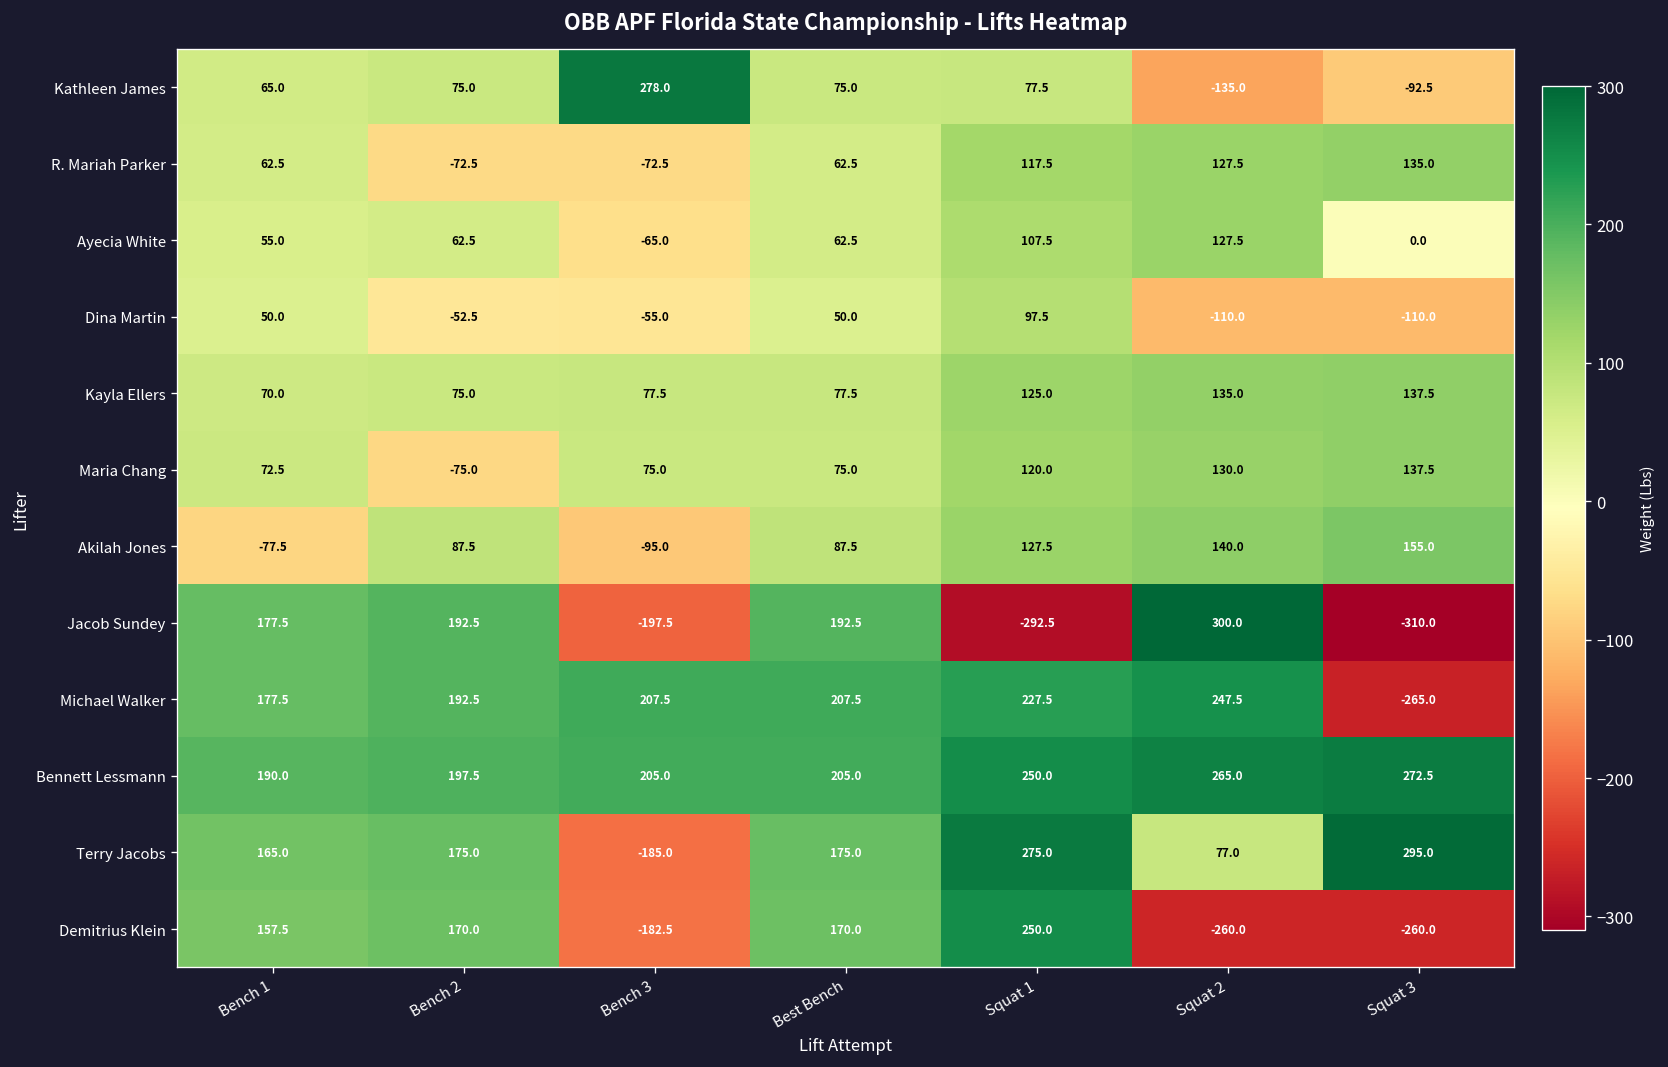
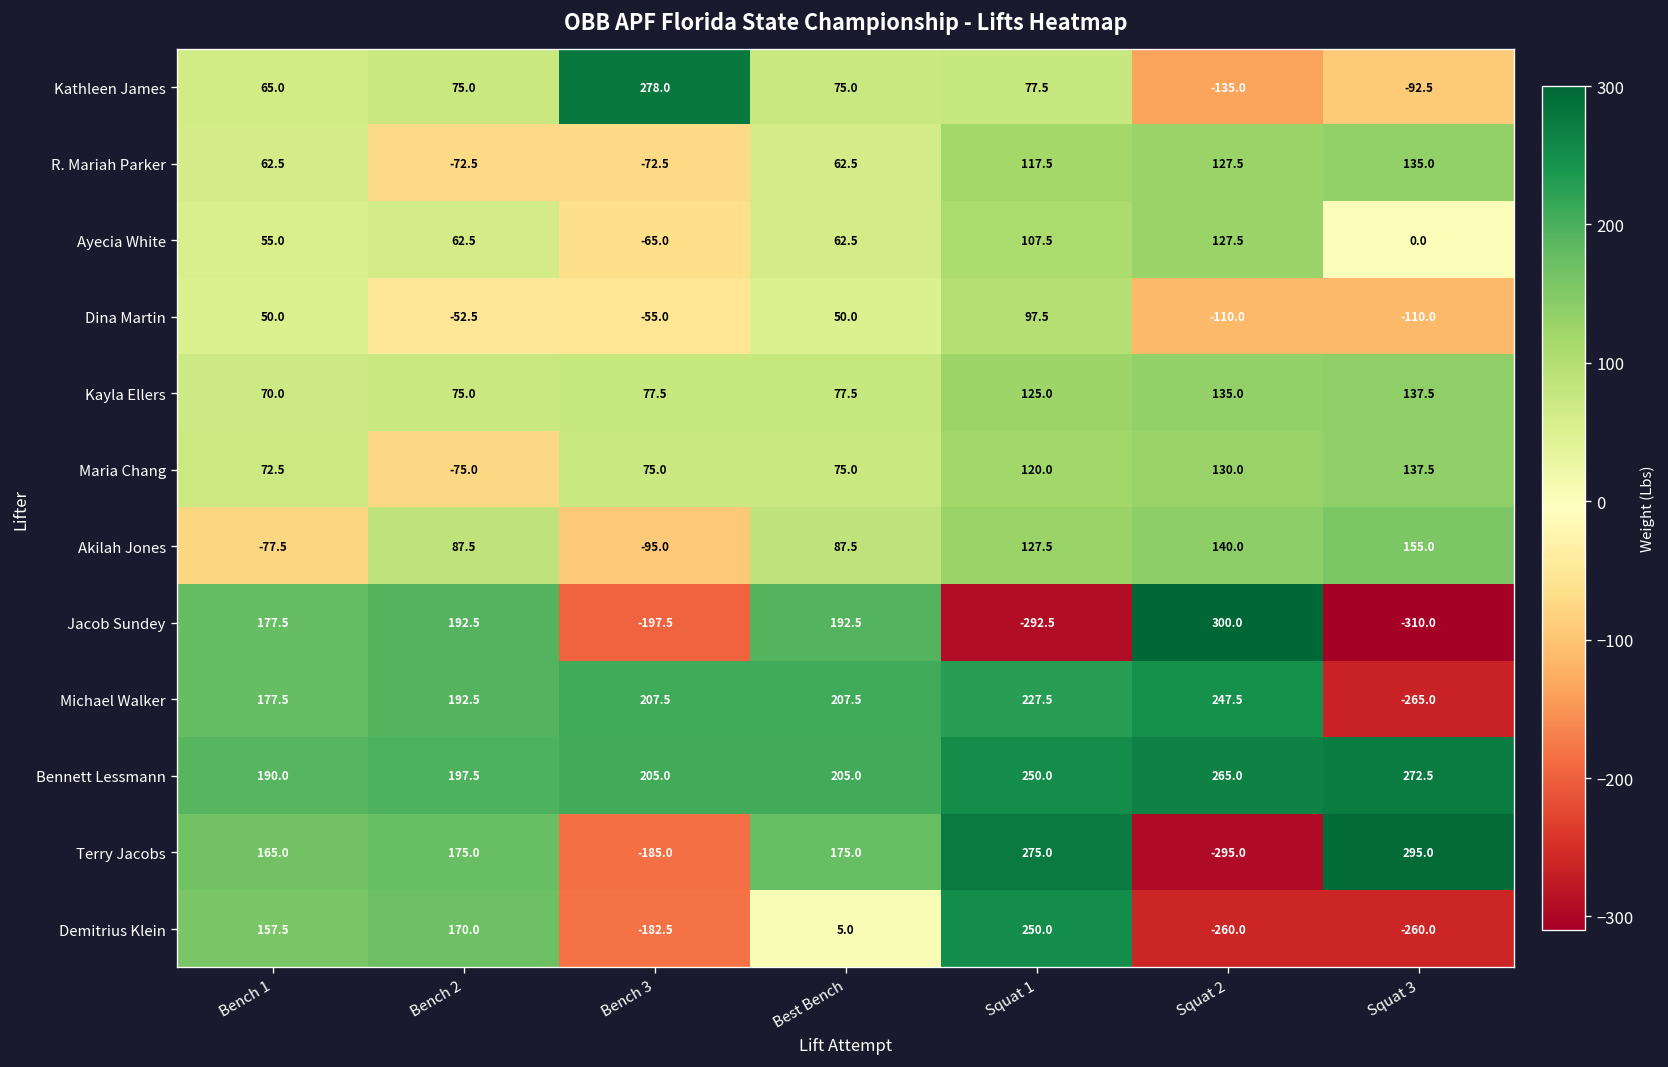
Terry Jacobs, Squat 2: 77.0 -> -295.0
Demitrius Klein, Best Bench: 170.0 -> 5.0
